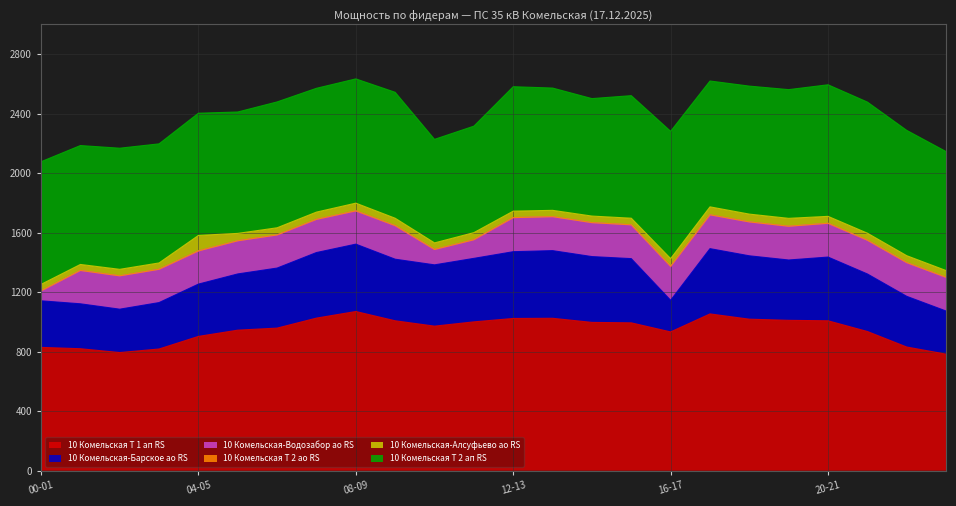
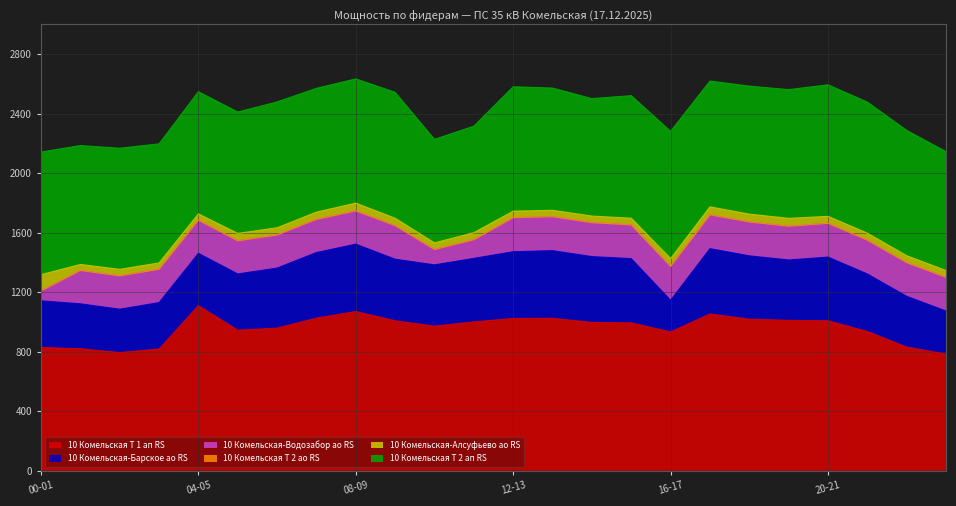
10 Комельская-Алсуфьево ао RS, 00-01: 40 -> 110
10 Комельская Т 1 ап RS, 04-05: 900 -> 1110
10 Комельская-Алсуфьево ао RS, 04-05: 100 -> 40
